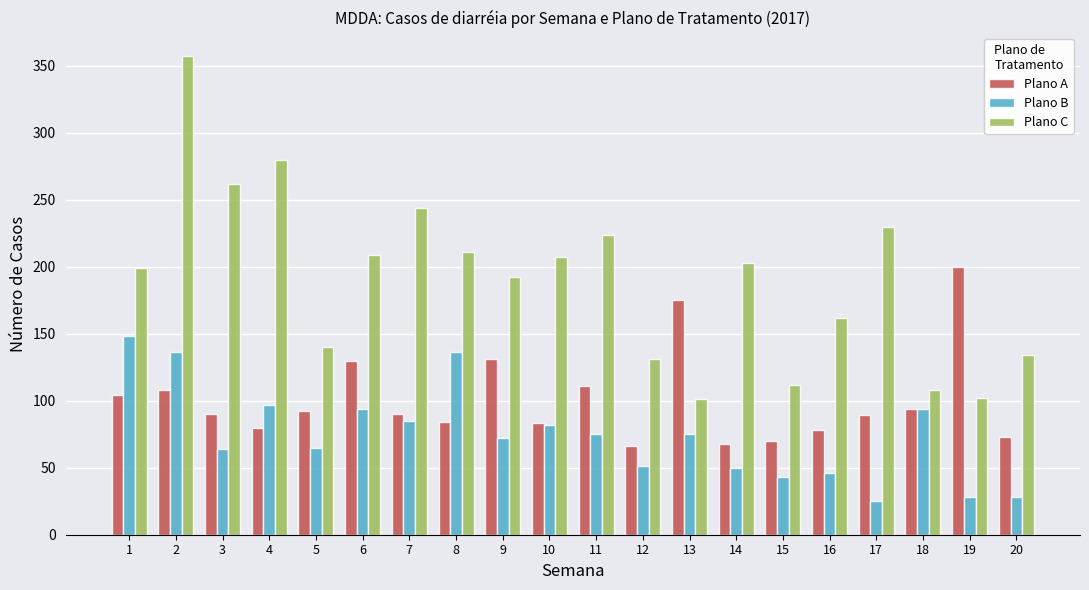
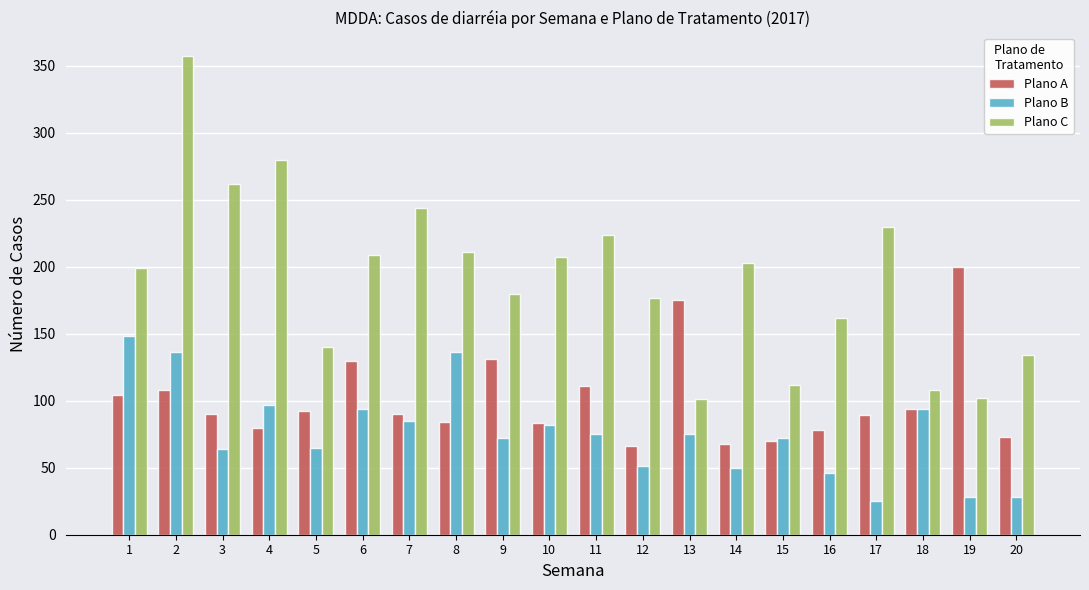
Plano C, 9: 192 -> 180
Plano C, 12: 131 -> 177
Plano B, 15: 43 -> 72
